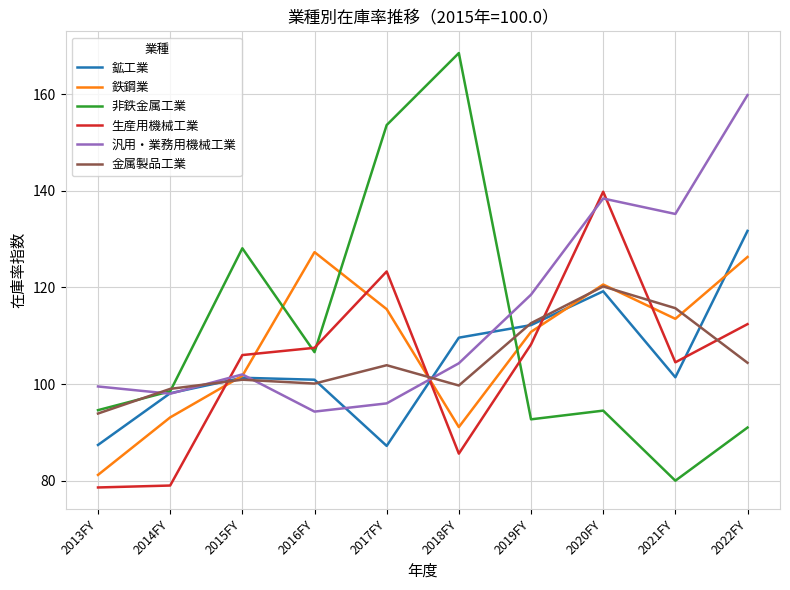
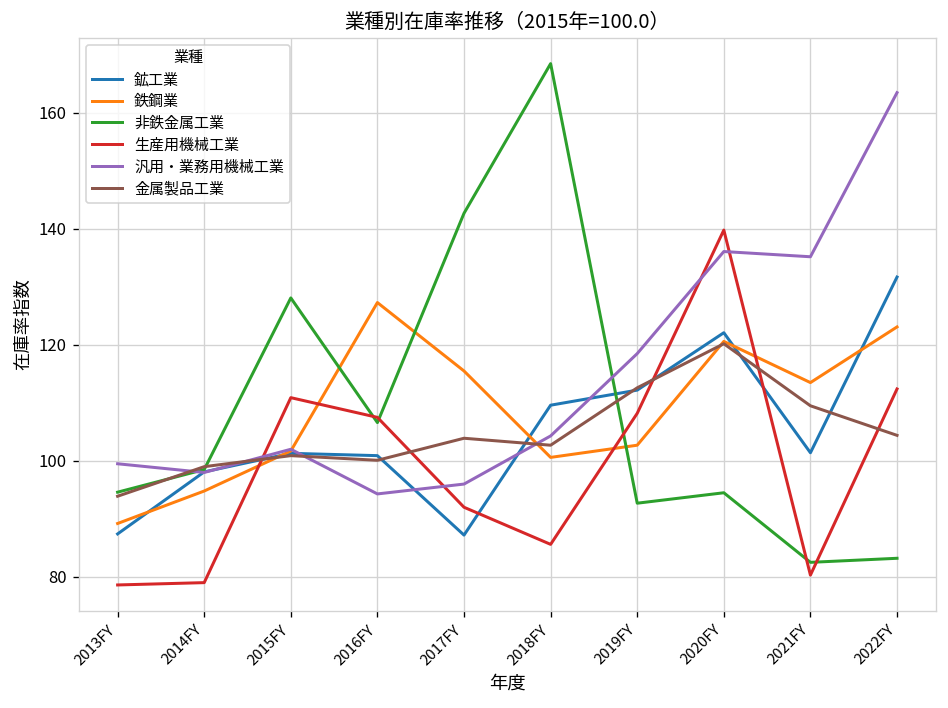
鉄鋼業, 2013FY: 81 -> 89
鉄鋼業, 2014FY: 93 -> 95
生産用機械工業, 2015FY: 106 -> 111
非鉄金属工業, 2017FY: 154 -> 143
生産用機械工業, 2017FY: 123 -> 92
鉄鋼業, 2018FY: 91 -> 101
金属製品工業, 2018FY: 100 -> 103
鉄鋼業, 2019FY: 111 -> 103
鉱工業, 2020FY: 119 -> 122
汎用・業務用機械工業, 2020FY: 138 -> 136
非鉄金属工業, 2021FY: 80 -> 83
生産用機械工業, 2021FY: 105 -> 80
金属製品工業, 2021FY: 116 -> 110
鉄鋼業, 2022FY: 126 -> 123
非鉄金属工業, 2022FY: 91 -> 83
汎用・業務用機械工業, 2022FY: 160 -> 164
